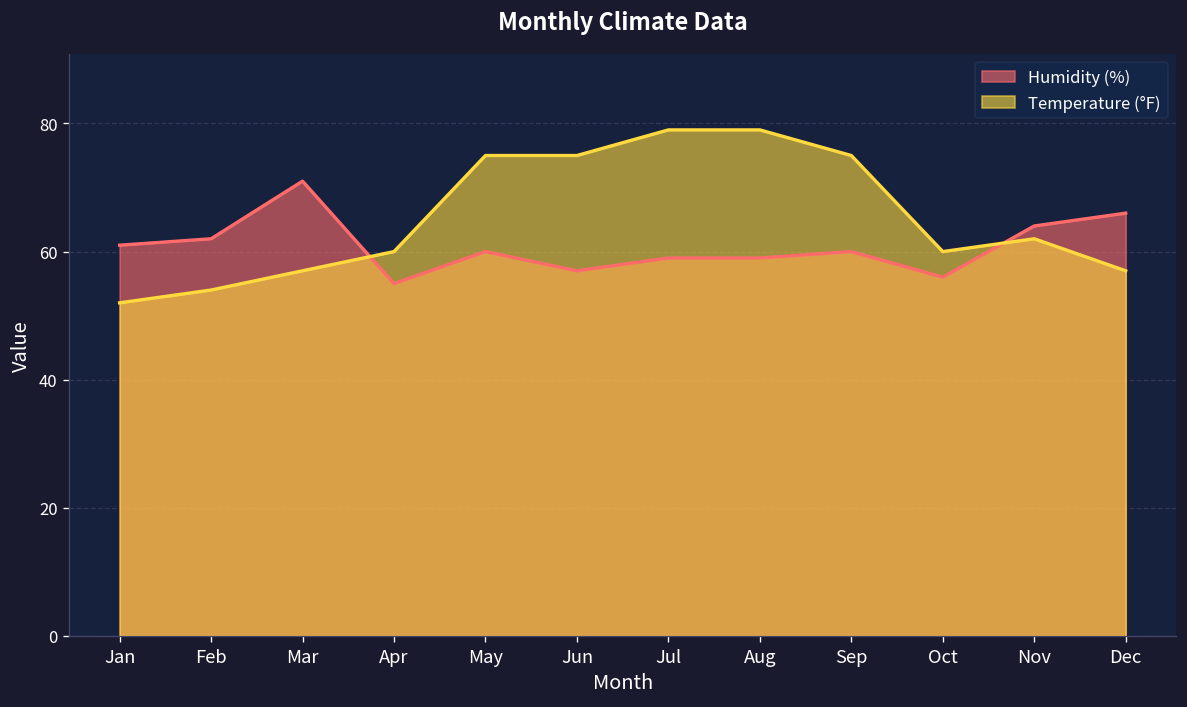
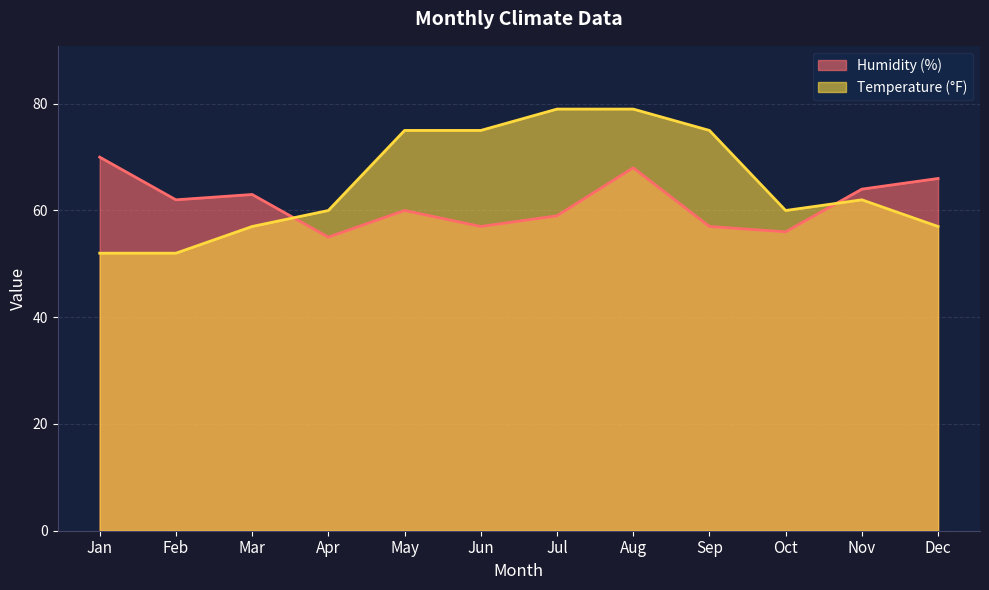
Humidity (%), Jan: 61 -> 70
Temperature (°F), Feb: 54 -> 52
Humidity (%), Mar: 71 -> 63
Humidity (%), Aug: 59 -> 68
Humidity (%), Sep: 60 -> 57
